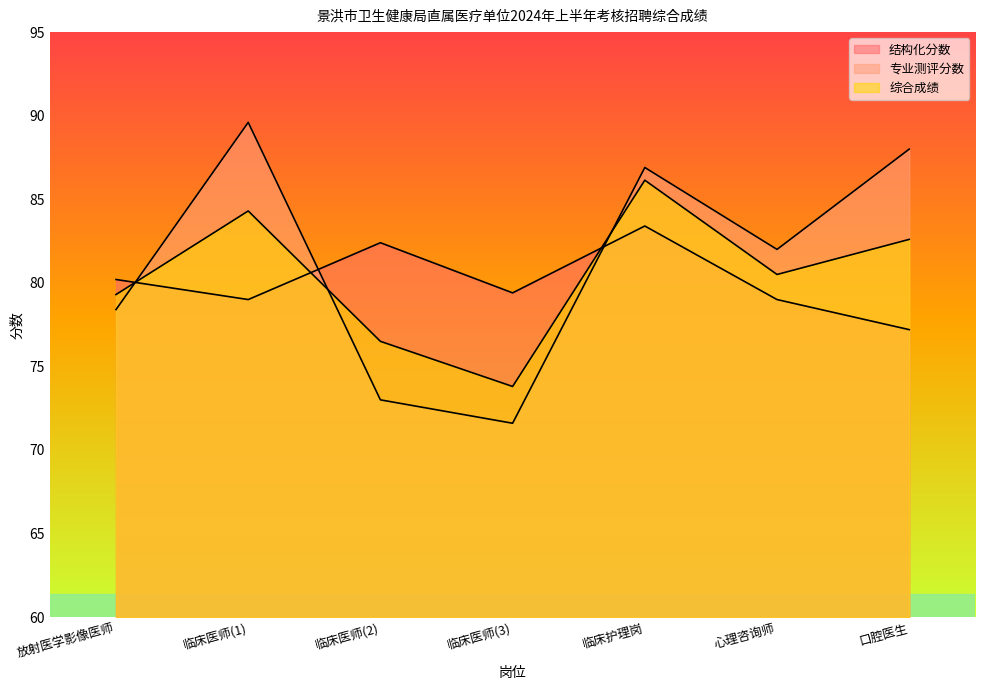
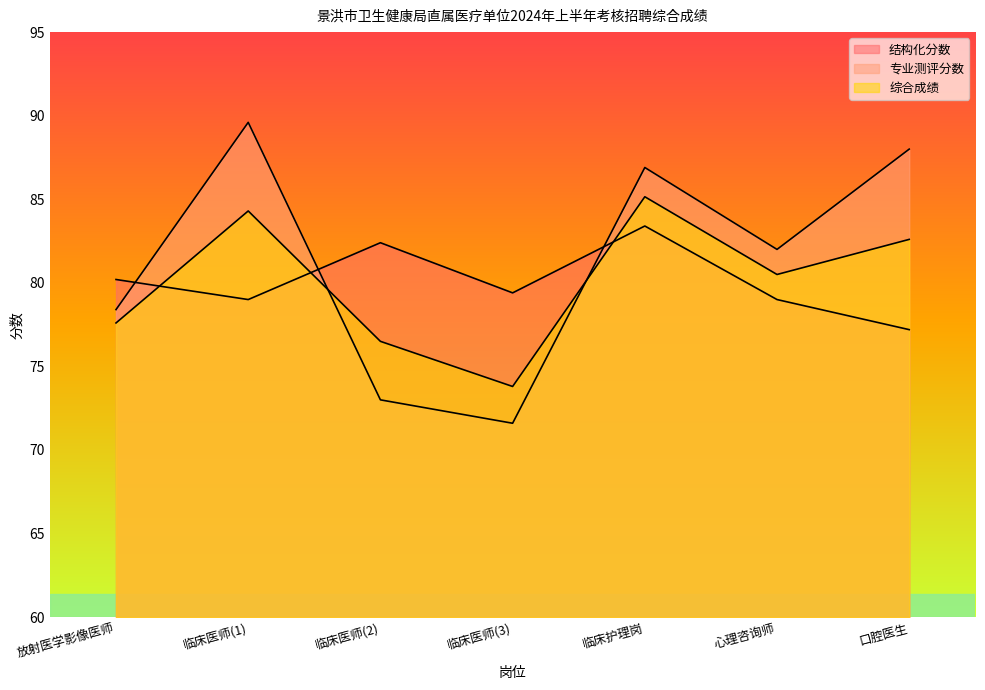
综合成绩, 放射医学影像医师: 79.3 -> 77.6
综合成绩, 临床护理岗: 86.1 -> 85.2
